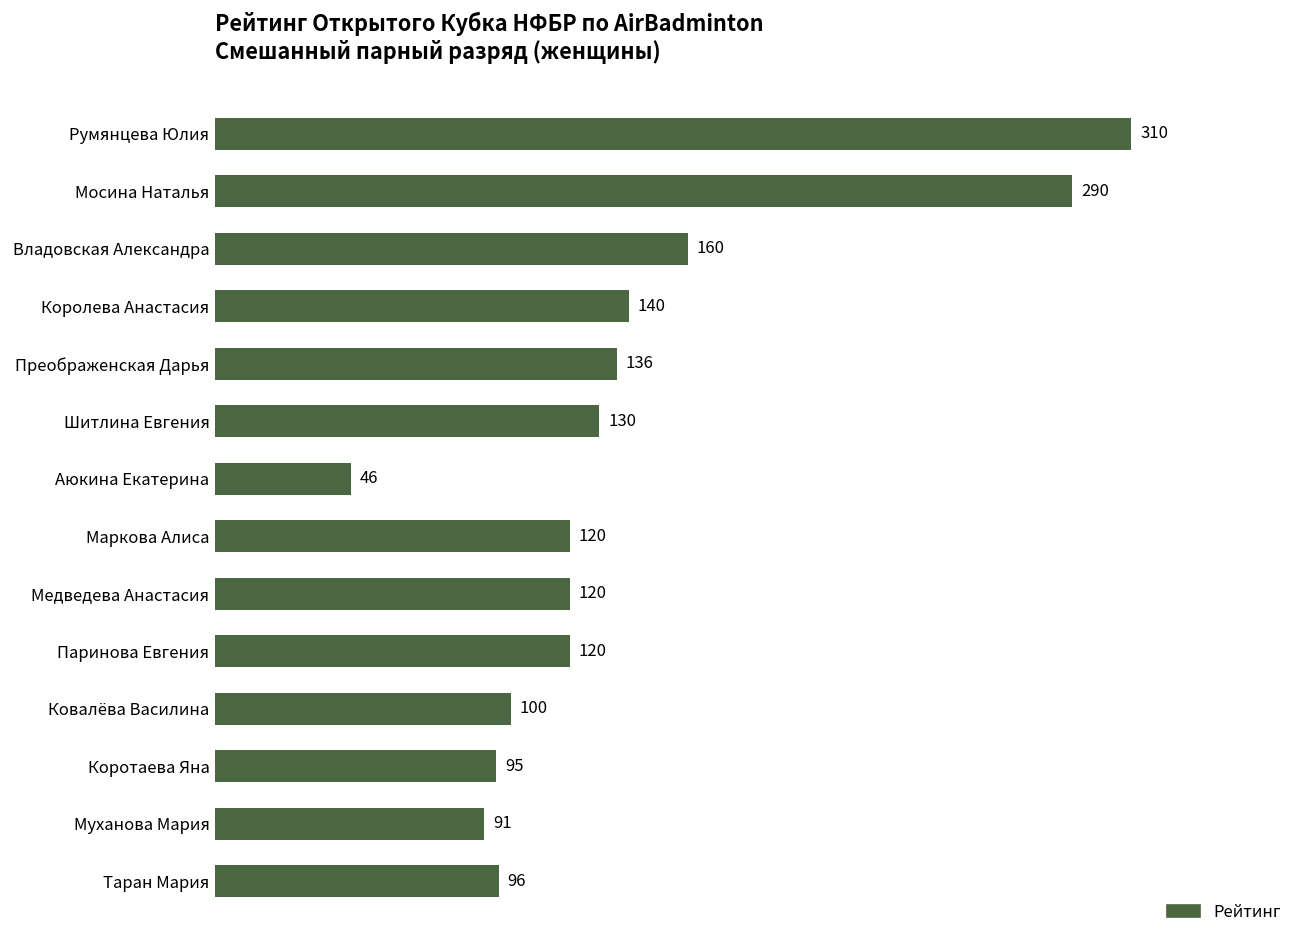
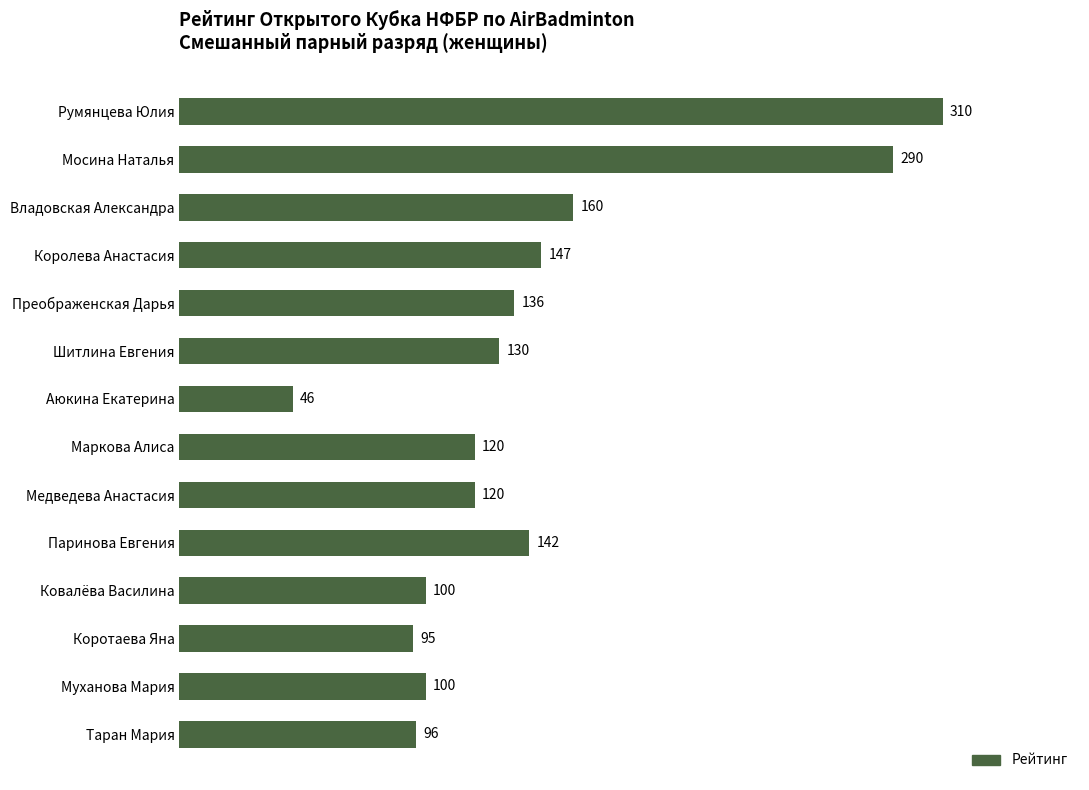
Королева Анастасия: 140 -> 147
Паринова Евгения: 120 -> 142
Муханова Мария: 91 -> 100
